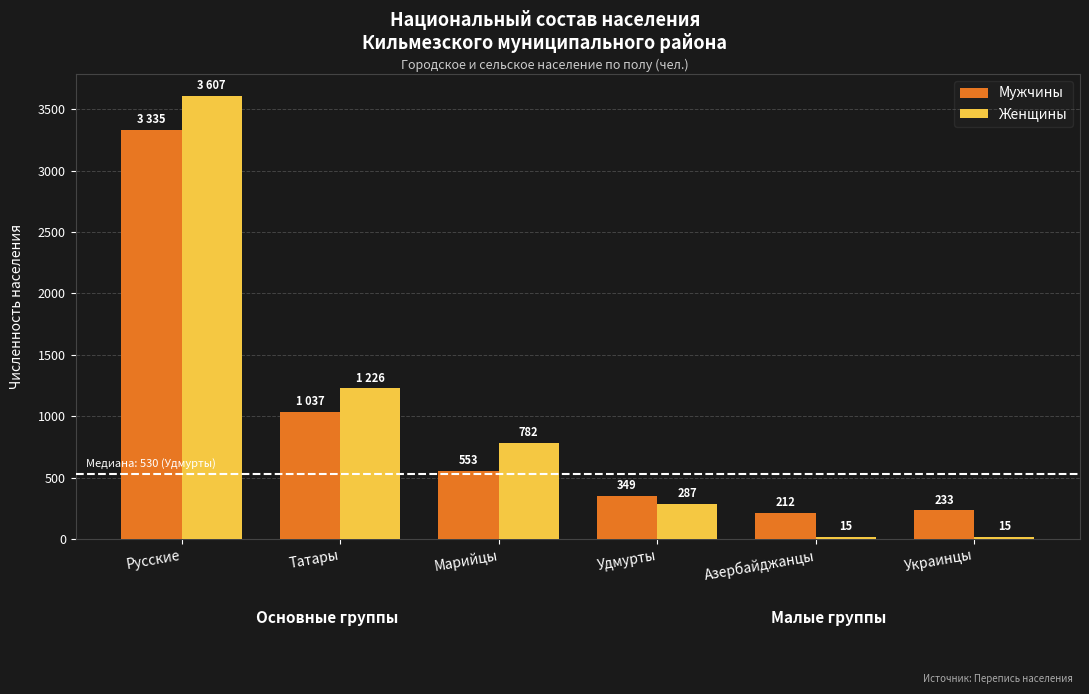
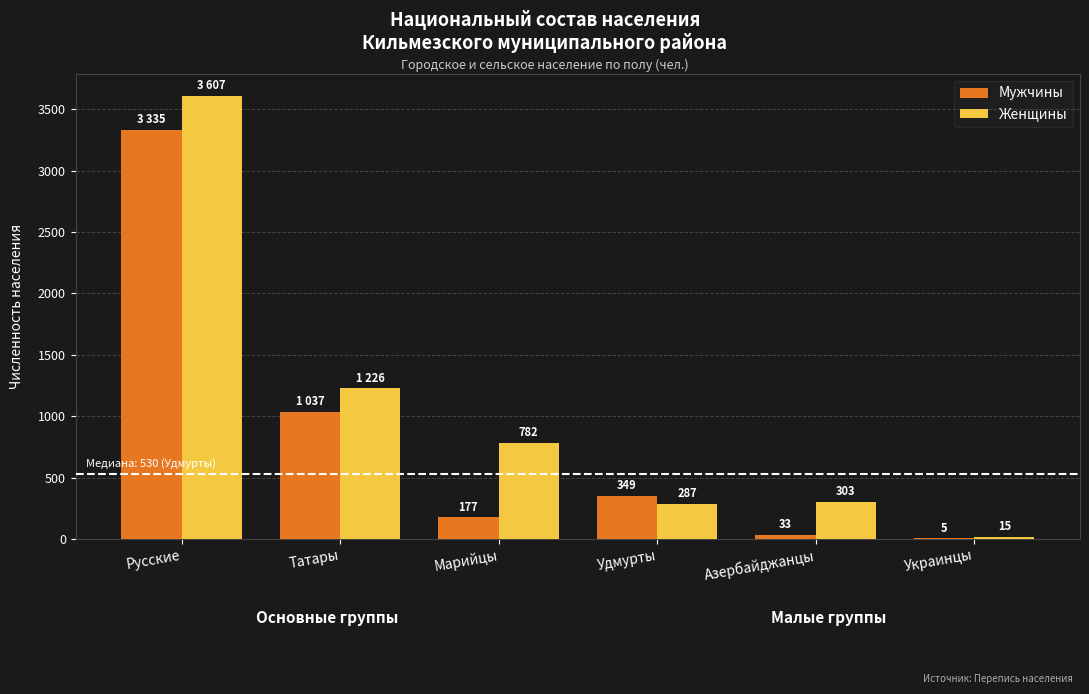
Мужчины, Марийцы: 553 -> 177
Мужчины, Азербайджанцы: 212 -> 33
Женщины, Азербайджанцы: 15 -> 303
Мужчины, Украинцы: 233 -> 5
